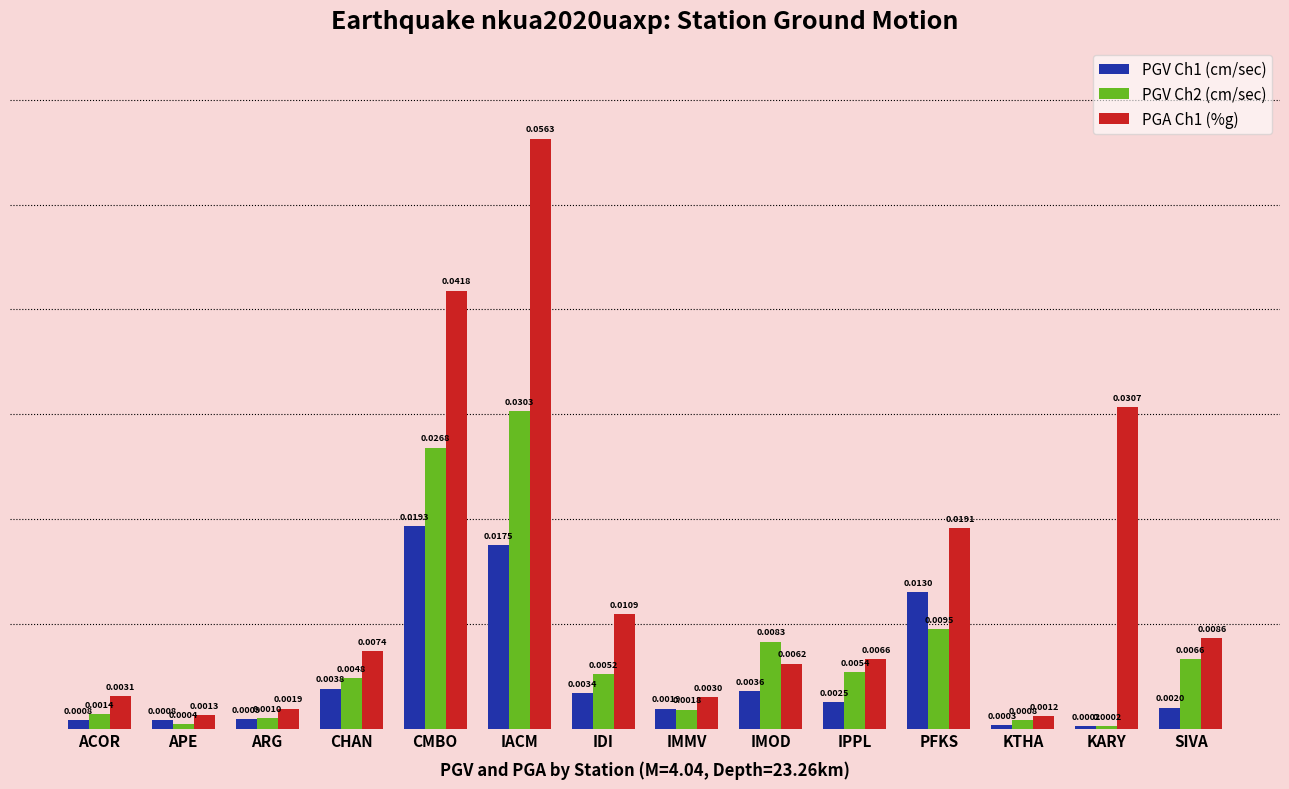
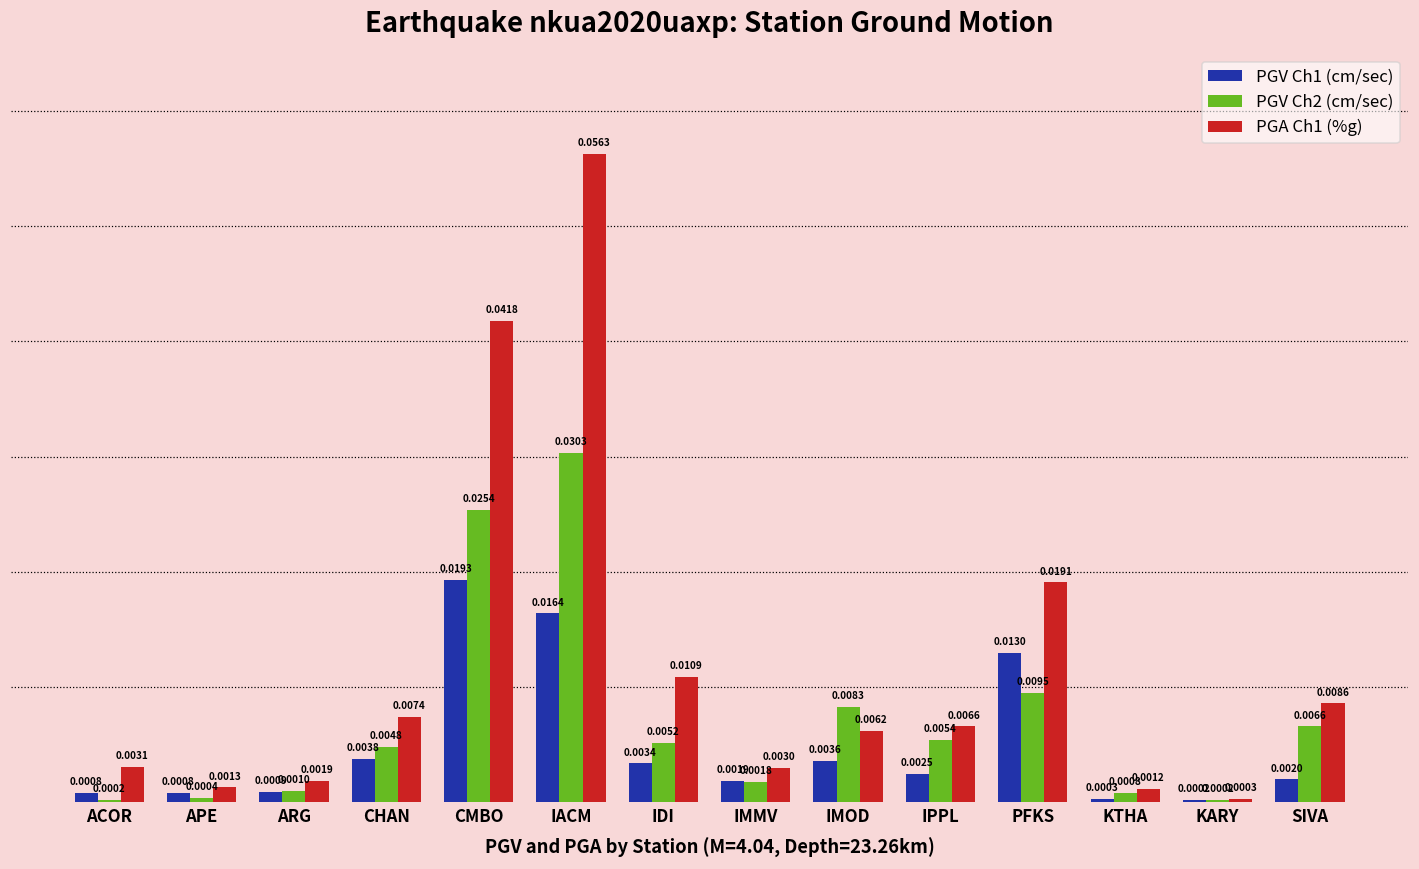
PGV Ch2 (cm/sec), ACOR: 0.0014 -> 0.0002
PGV Ch2 (cm/sec), CMBO: 0.0268 -> 0.0254
PGV Ch1 (cm/sec), IACM: 0.0175 -> 0.0164
PGA Ch1 (%g), KARY: 0.0307 -> 0.0003
